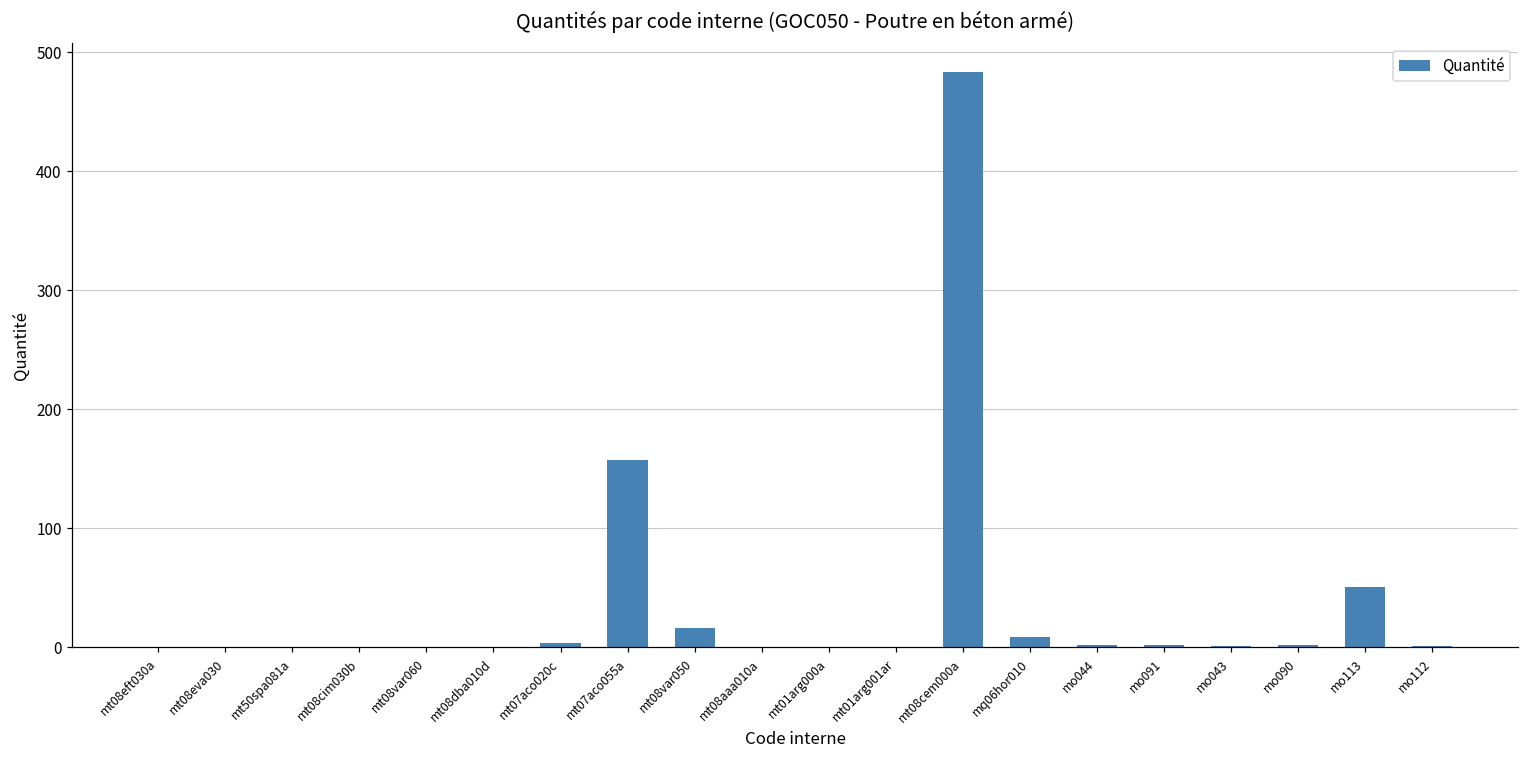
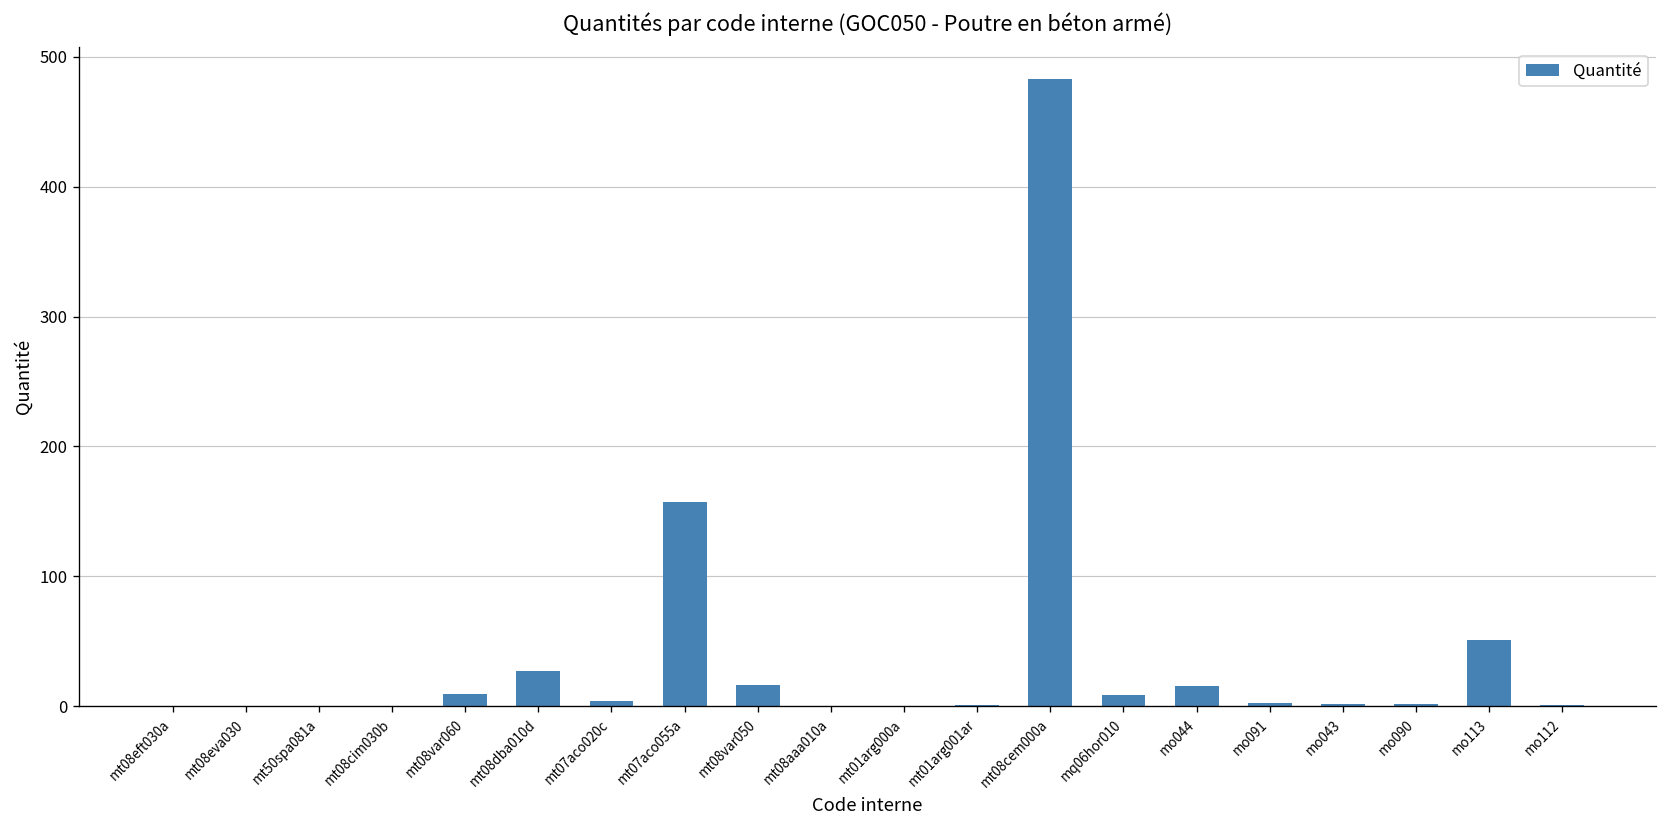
mt08var060: 0 -> 10
mt08dba010d: 0 -> 27
mo044: 2 -> 16
